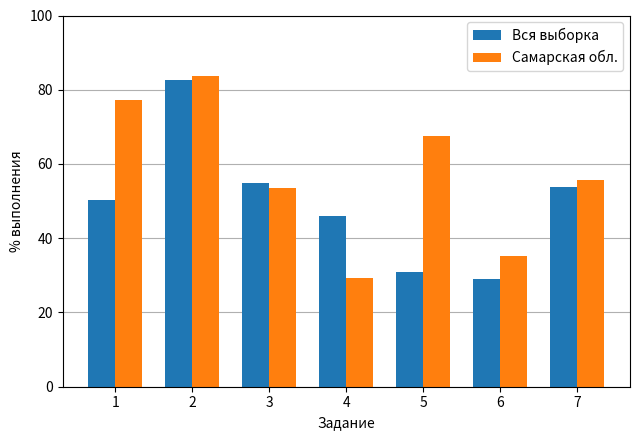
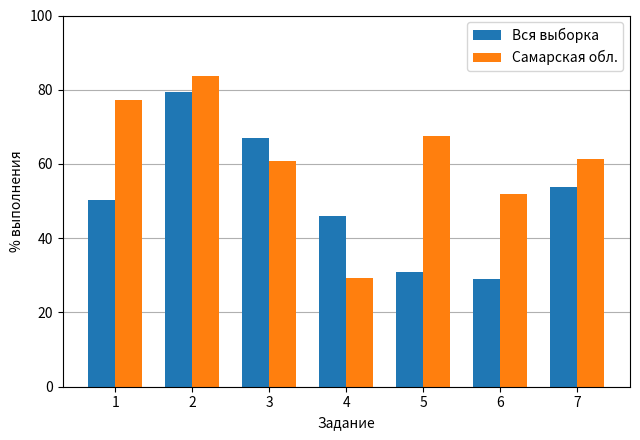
Вся выборка, 2: 83 -> 79
Вся выборка, 3: 55 -> 67
Самарская обл., 3: 54 -> 61
Самарская обл., 6: 35 -> 52
Самарская обл., 7: 56 -> 61
